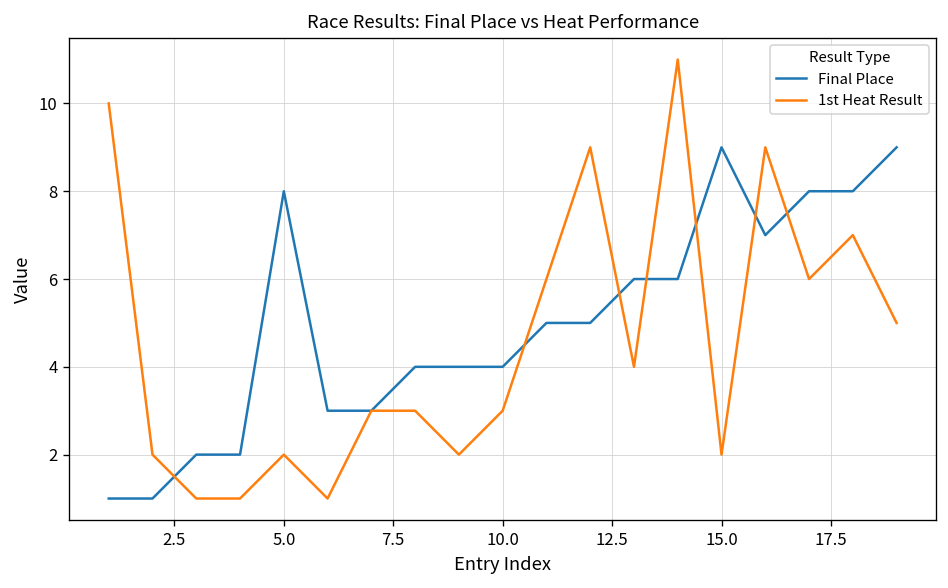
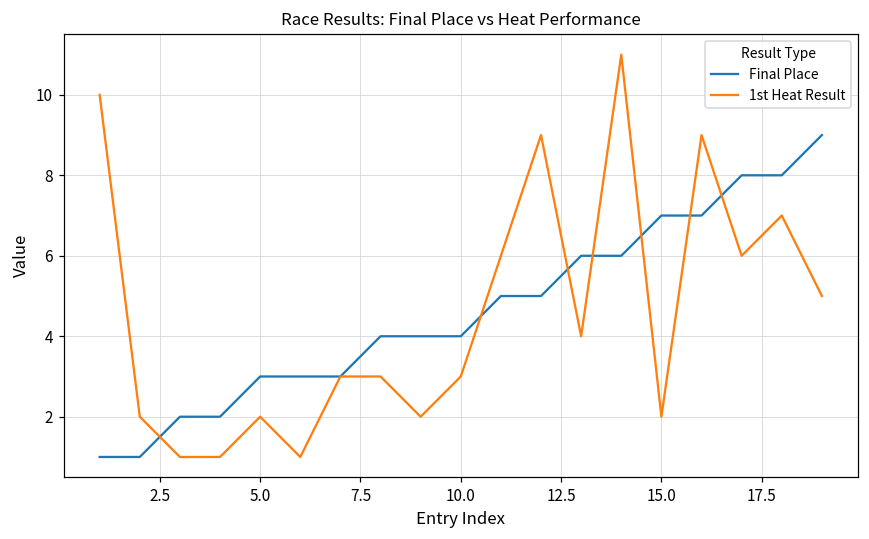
Final Place, 5.0: 8 -> 3
Final Place, 15.0: 9 -> 7
